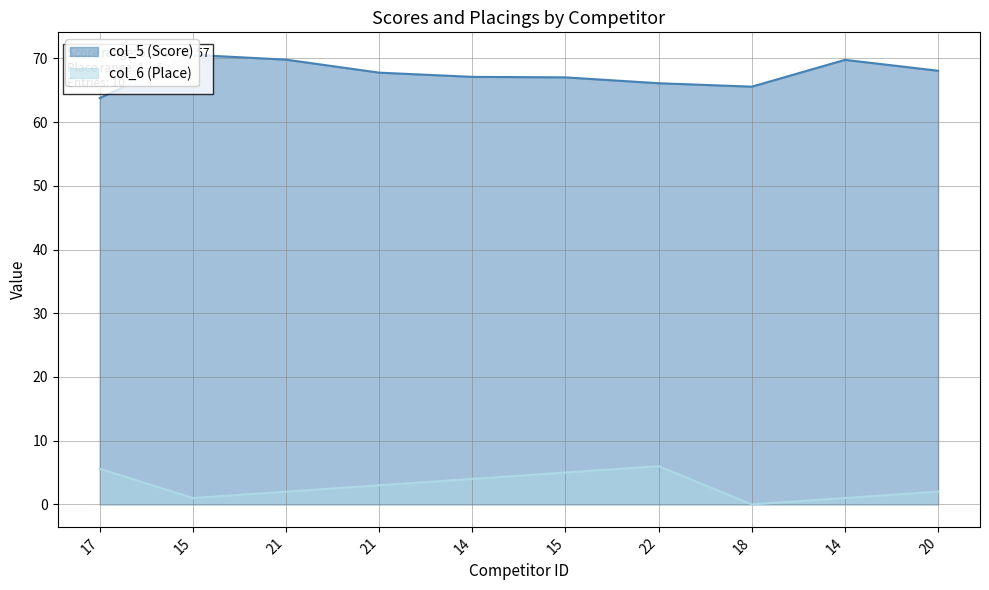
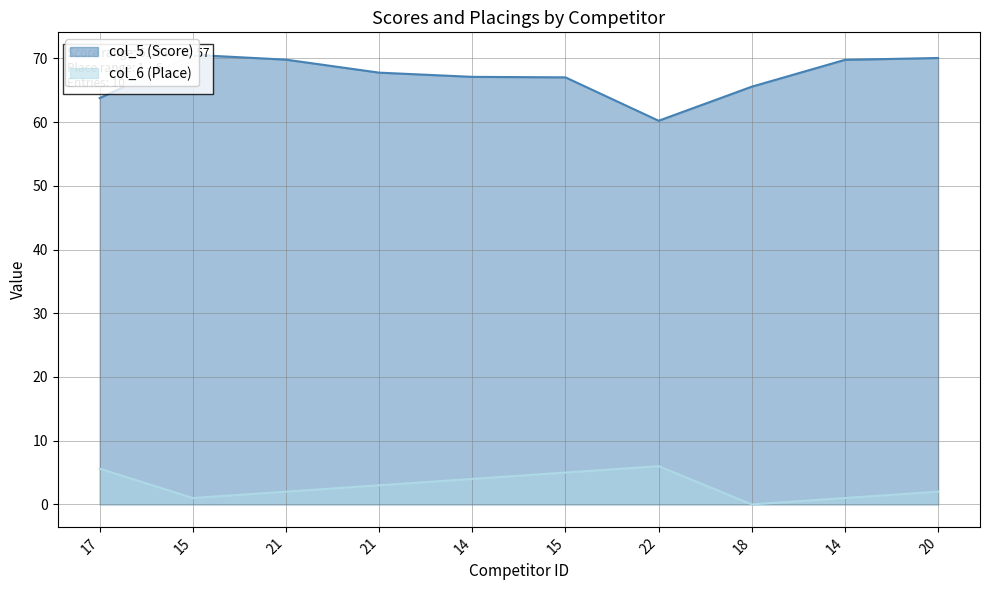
col_5 (Score), 22: 66 -> 60
col_5 (Score), 20: 68 -> 70
